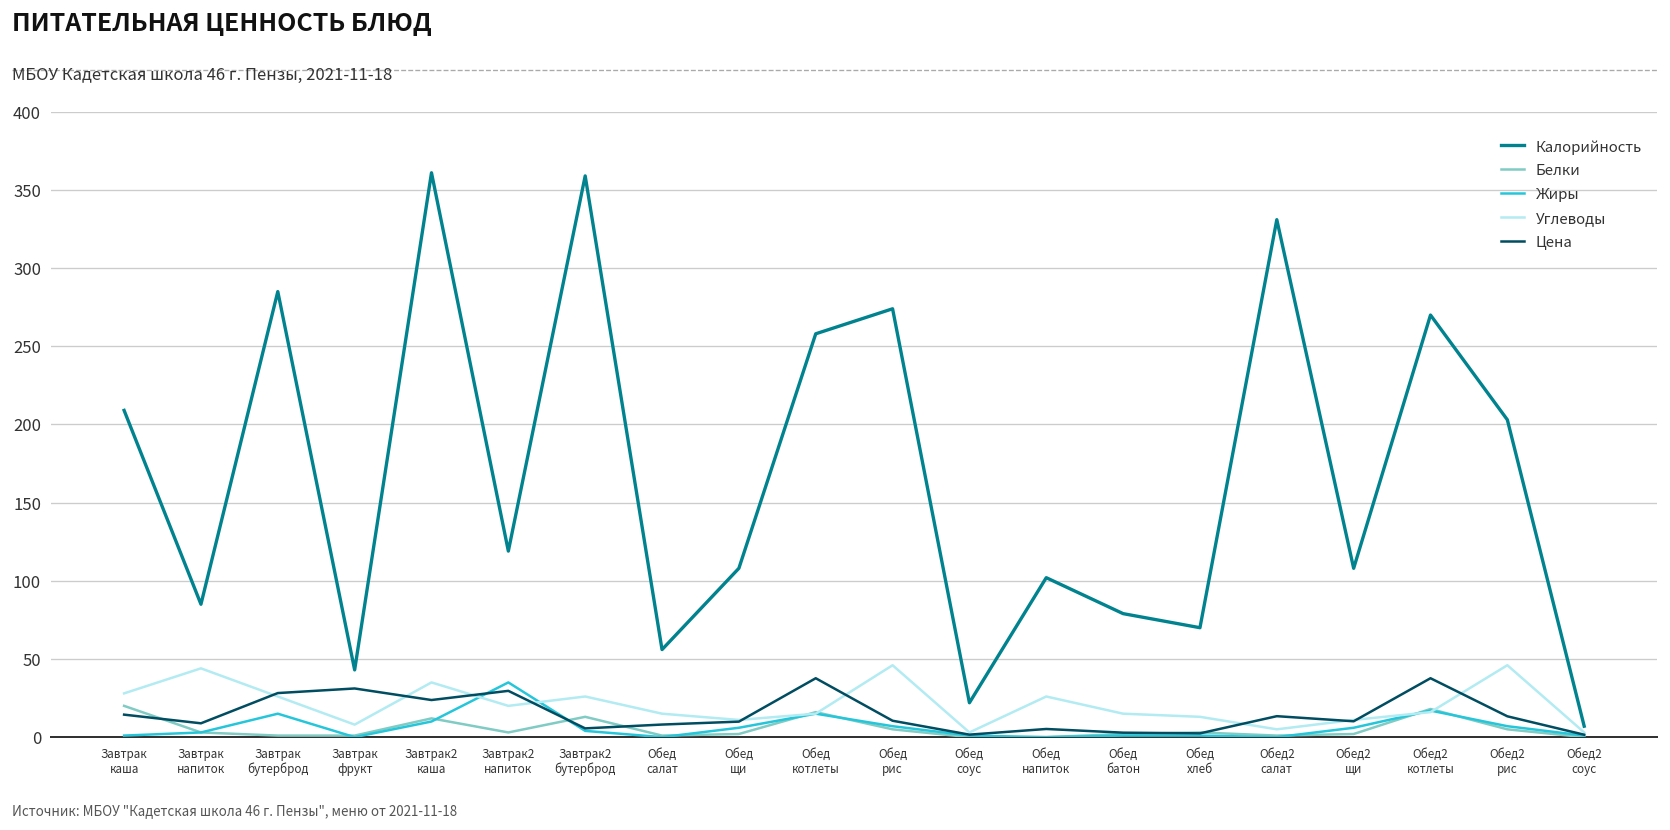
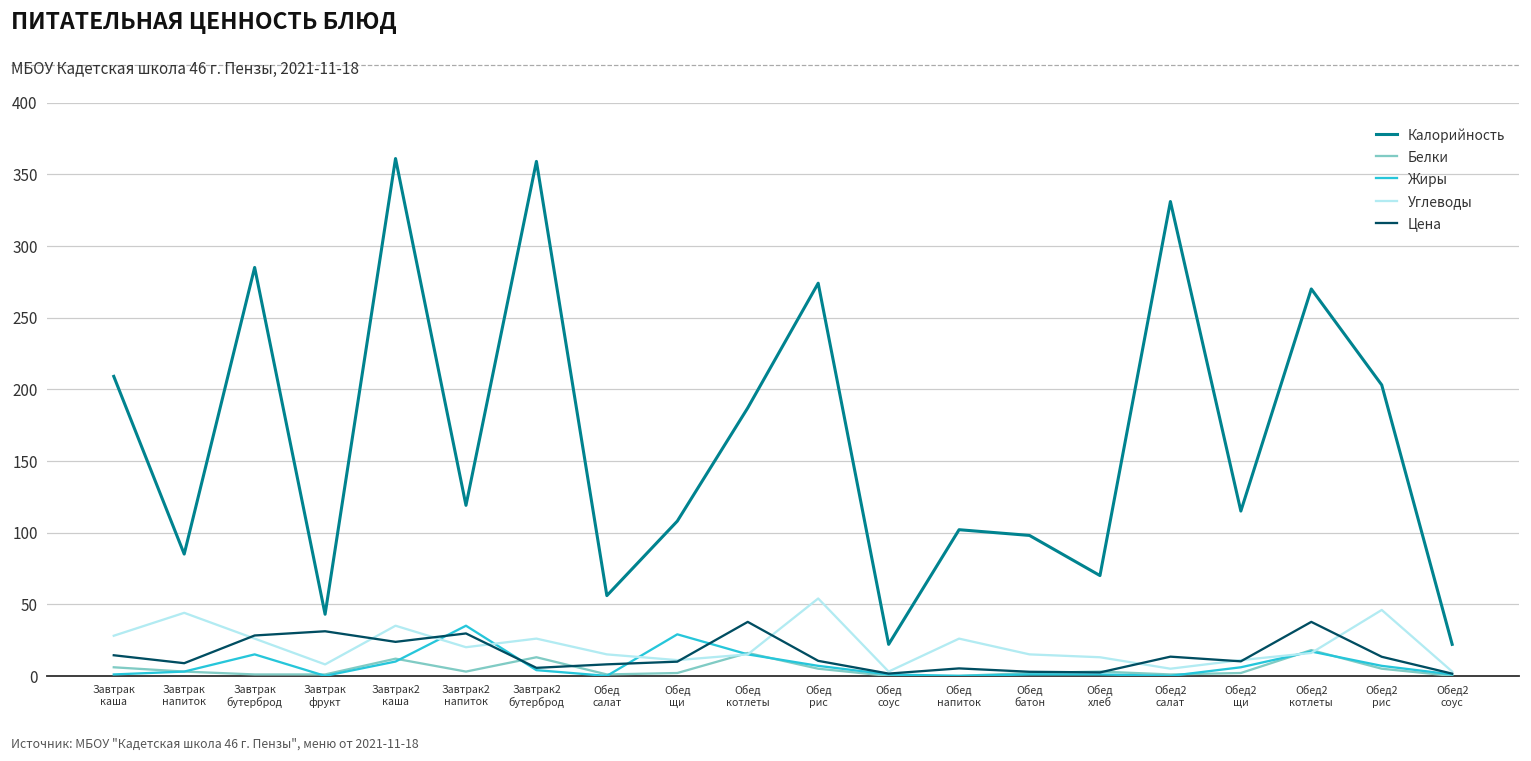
Белки, Завтрак каша: 20 -> 6
Жиры, Обед щи: 6 -> 29
Калорийность, Обед котлеты: 258 -> 187
Углеводы, Обед рис: 46 -> 54
Калорийность, Обед батон: 79 -> 98
Калорийность, Обед2 щи: 108 -> 115
Калорийность, Обед2 соус: 7 -> 22
